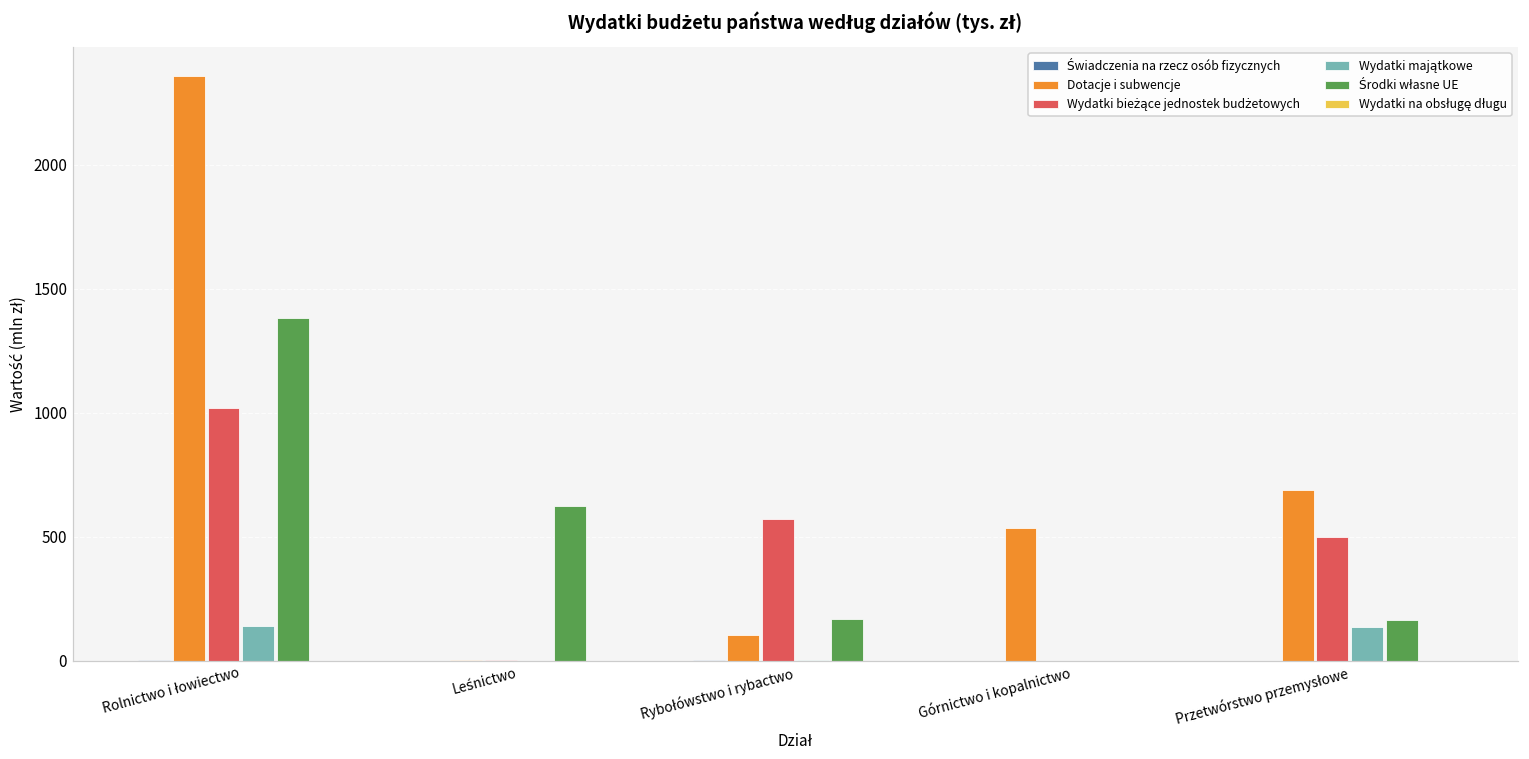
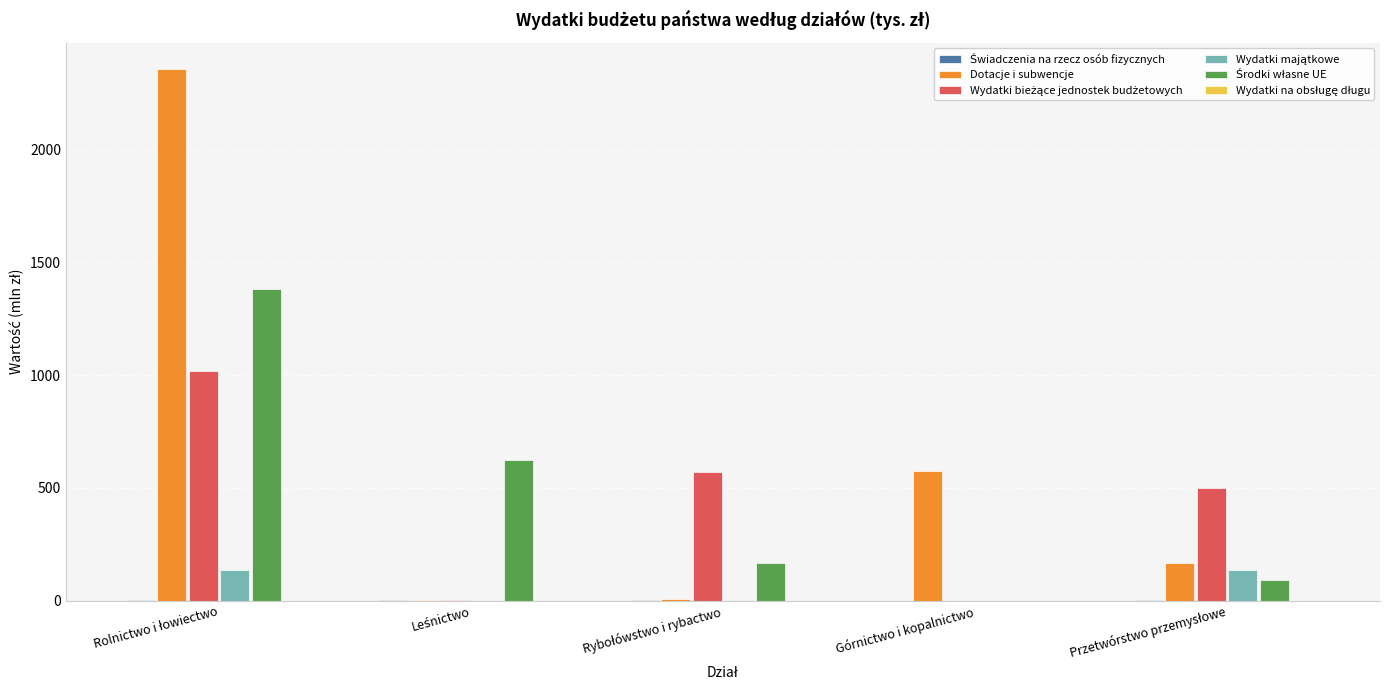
Dotacje i subwencje, Rybołówstwo i rybactwo: 100 -> 10
Dotacje i subwencje, Górnictwo i kopalnictwo: 530 -> 580
Dotacje i subwencje, Przetwórstwo przemysłowe: 690 -> 170
Środki własne UE, Przetwórstwo przemysłowe: 160 -> 90
